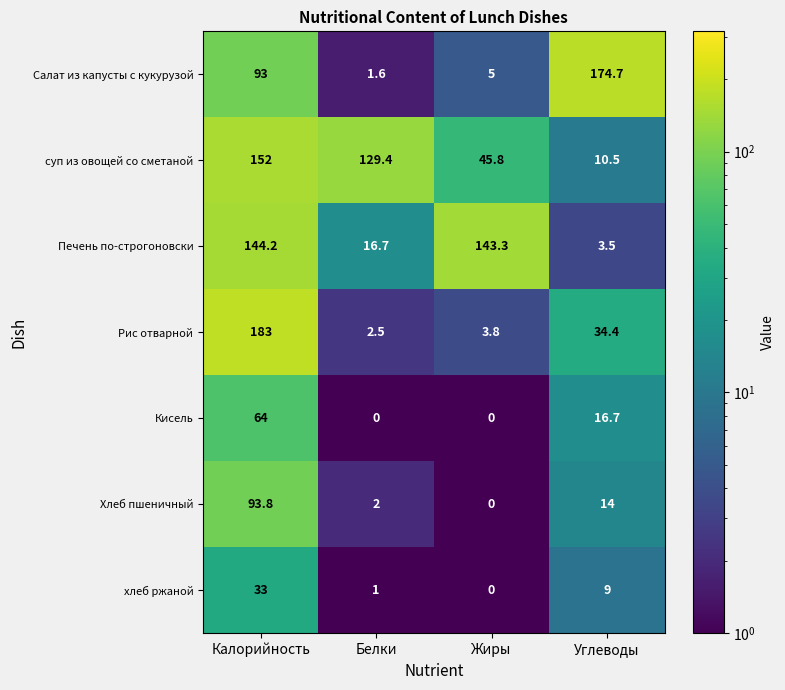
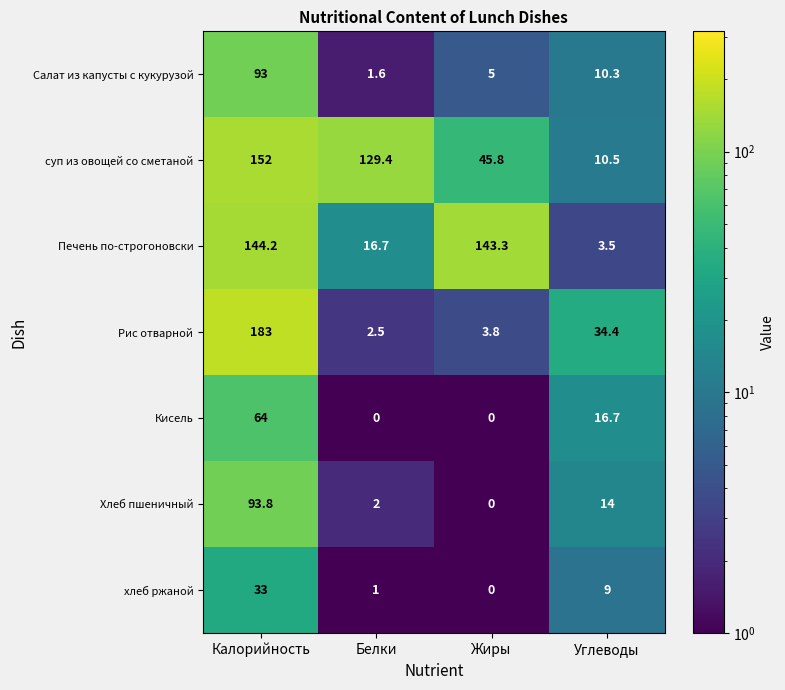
Салат из капусты с кукурузой, Углеводы: 174.7 -> 10.3
